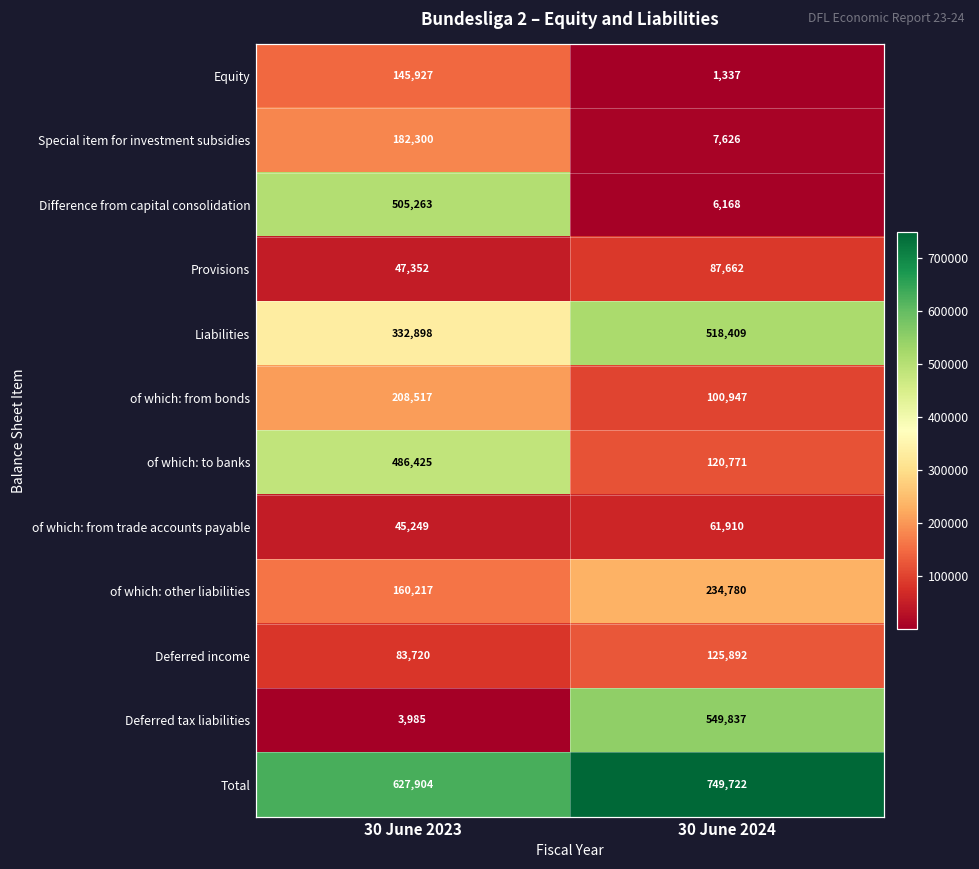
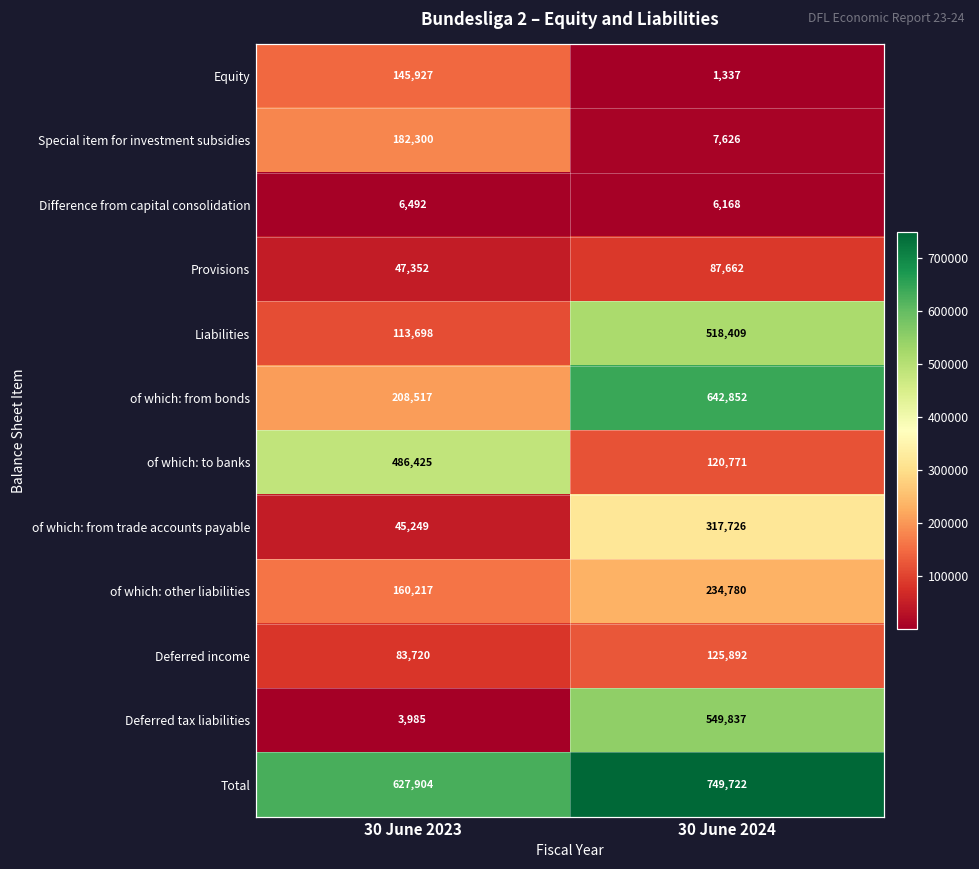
Difference from capital consolidation, 30 June 2023: 505,263 -> 6,492
Liabilities, 30 June 2023: 332,898 -> 113,698
of which: from bonds, 30 June 2024: 100,947 -> 642,852
of which: from trade accounts payable, 30 June 2024: 61,910 -> 317,726
